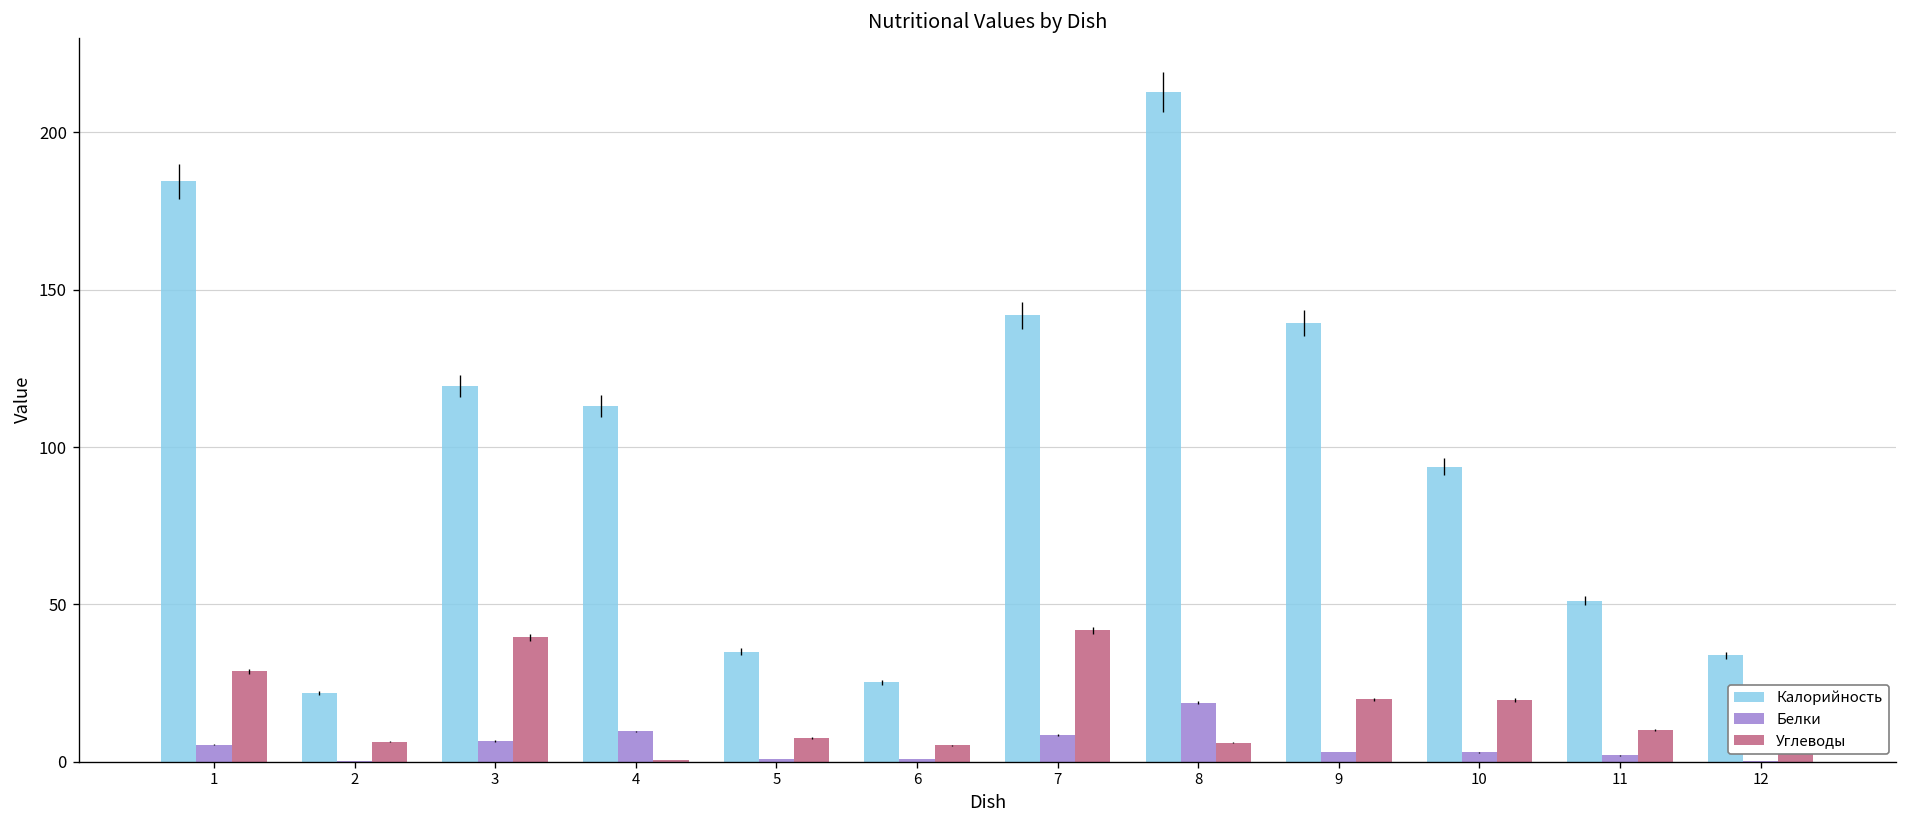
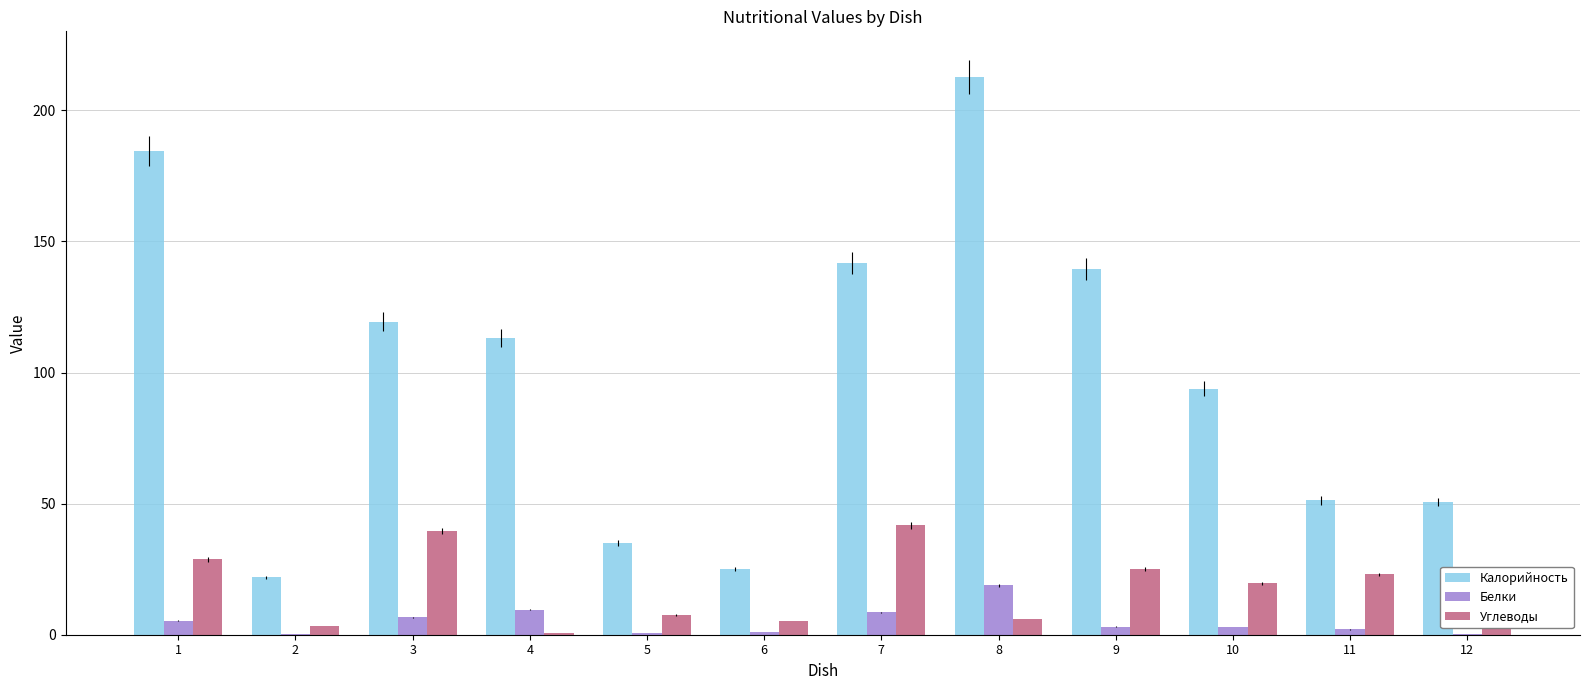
Углеводы, 2: 6 -> 3
Углеводы, 9: 20 -> 25
Углеводы, 11: 10 -> 23
Калорийность, 12: 34 -> 51
